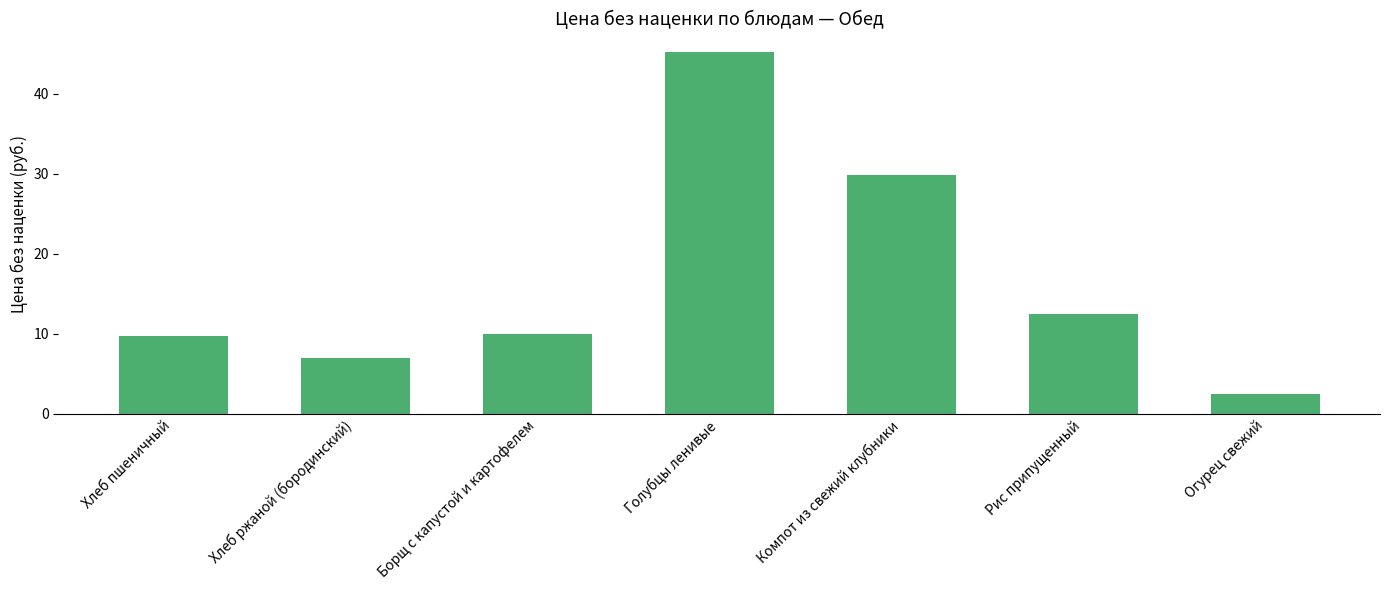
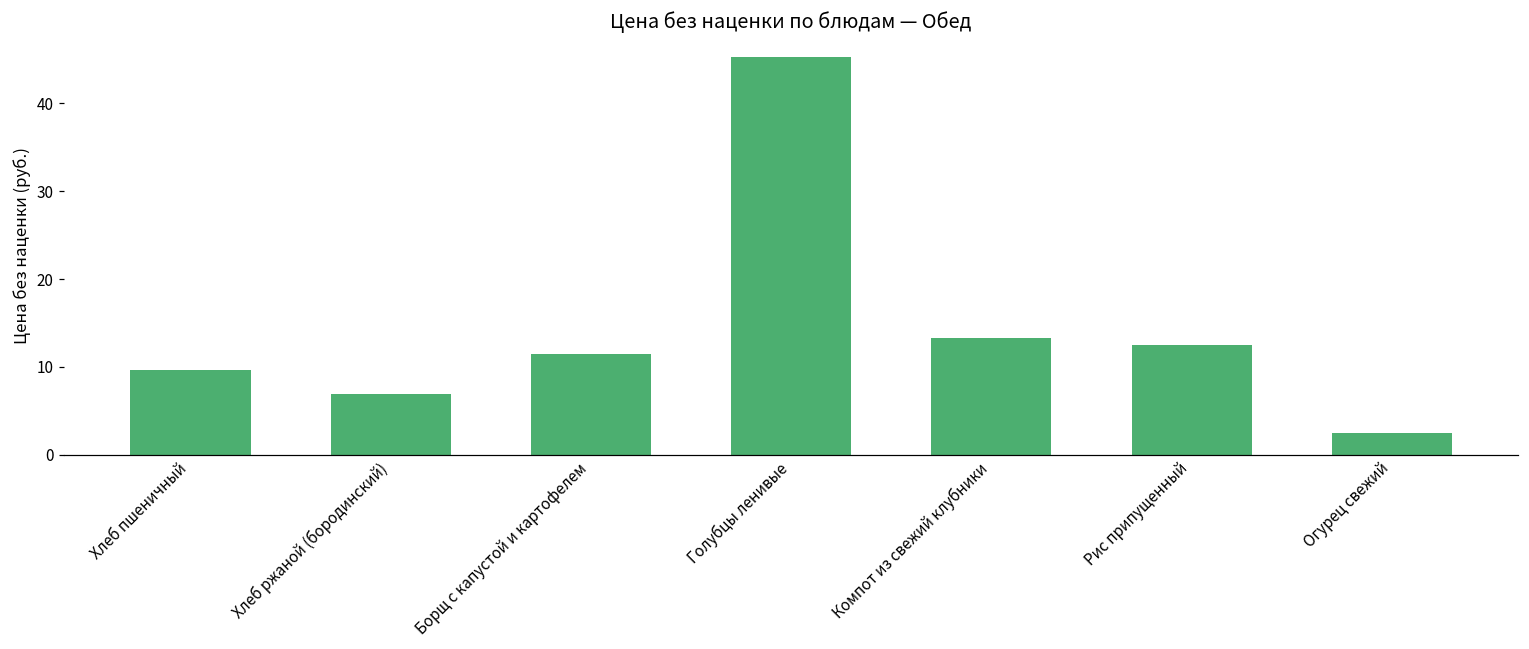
Борщ с капустой и картофелем: 10 -> 11
Компот из свежий клубники: 30 -> 13
